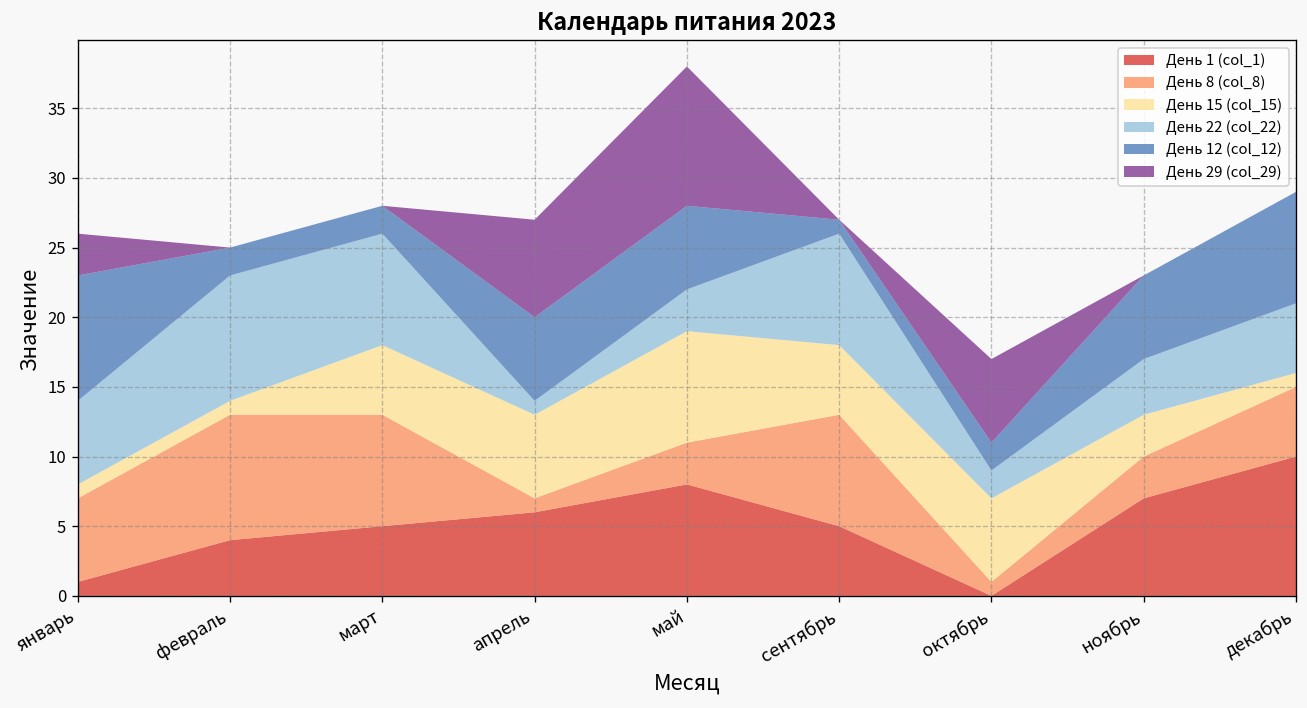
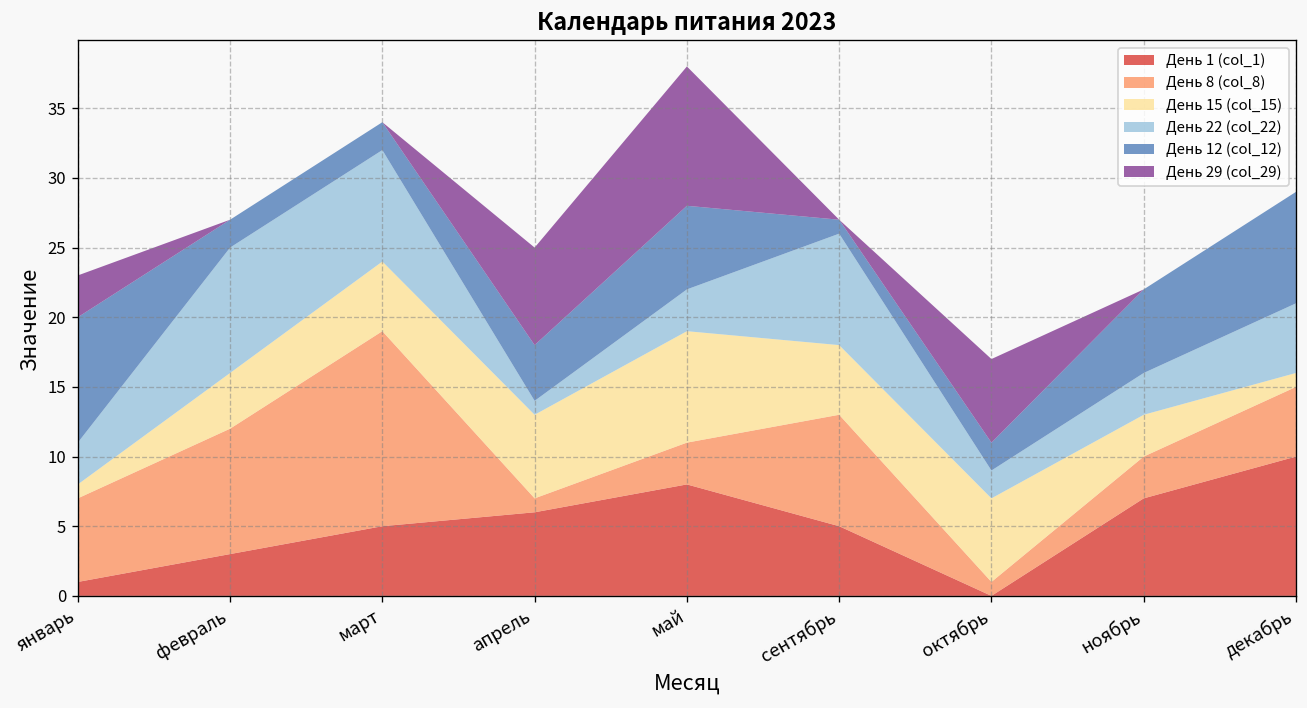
День 22 (col_22), январь: 6 -> 3
День 1 (col_1), февраль: 4 -> 3
День 15 (col_15), февраль: 1 -> 4
День 8 (col_8), март: 8 -> 14
День 12 (col_12), апрель: 6 -> 4
День 22 (col_22), ноябрь: 4 -> 3
